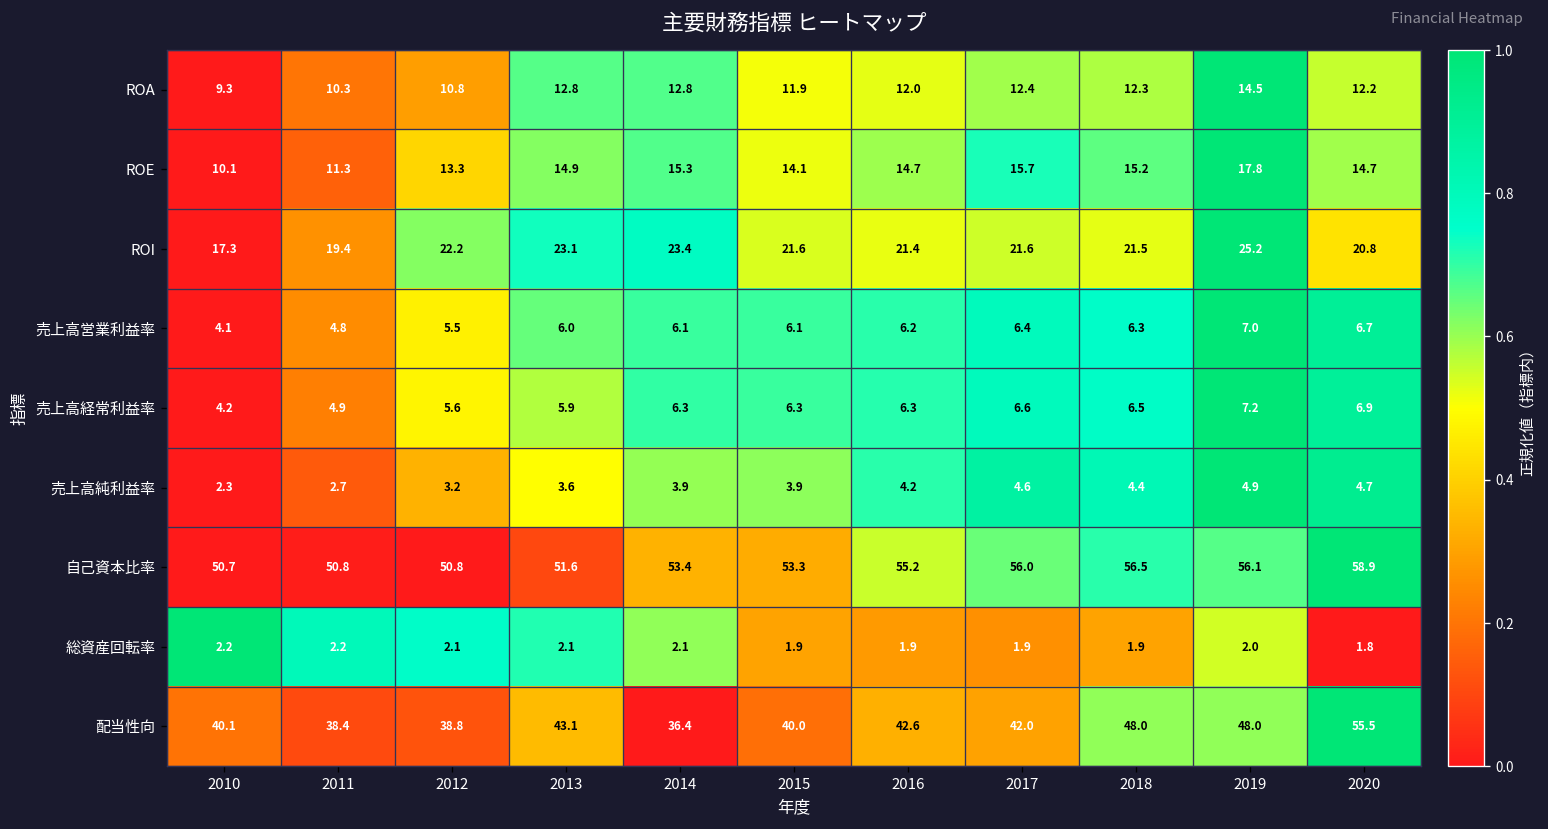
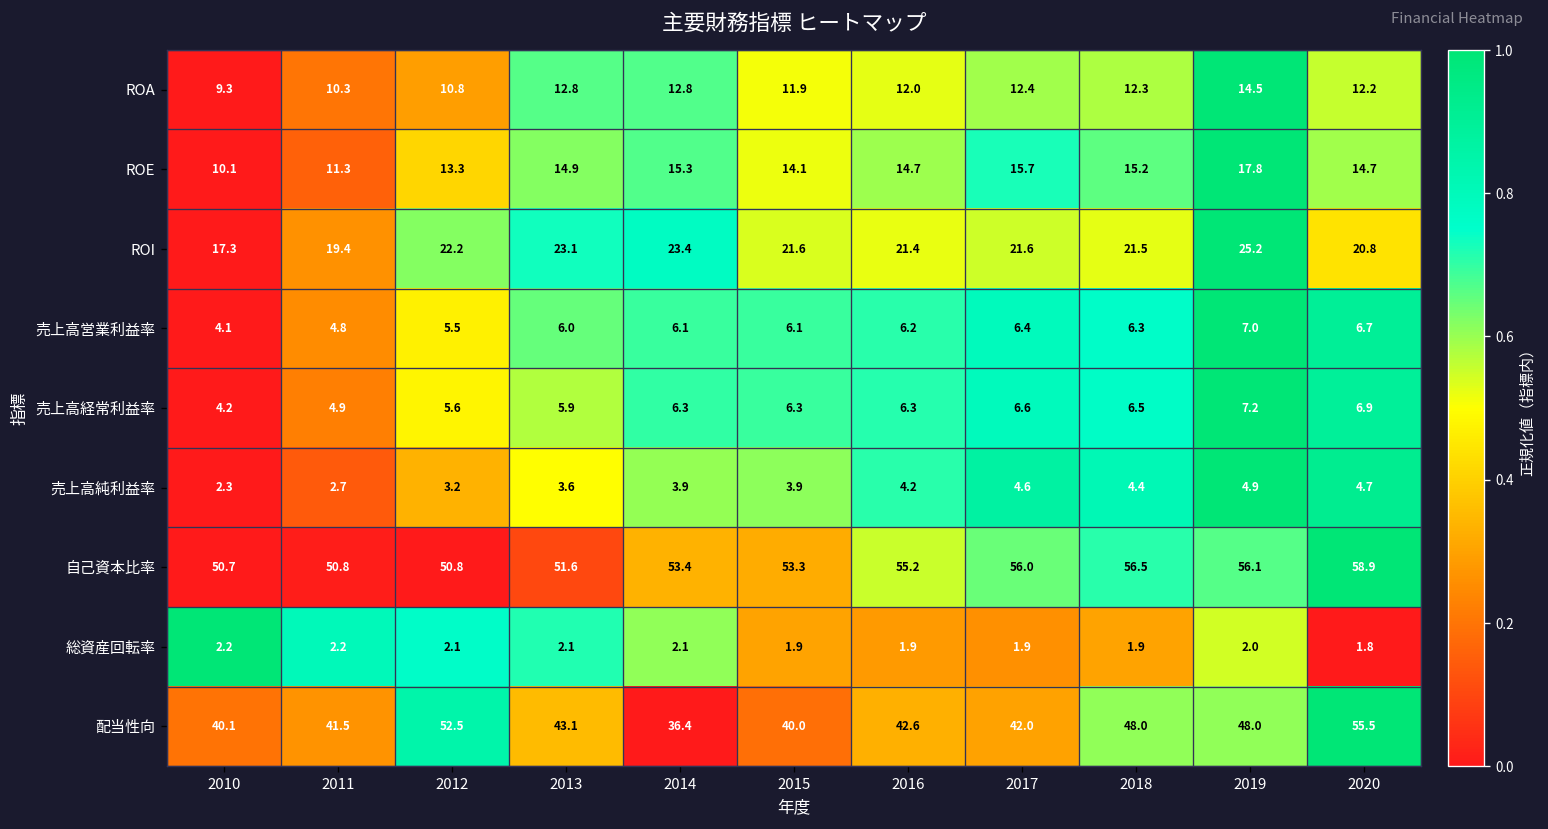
配当性向, 2011: 38.4 -> 41.5
配当性向, 2012: 38.8 -> 52.5
